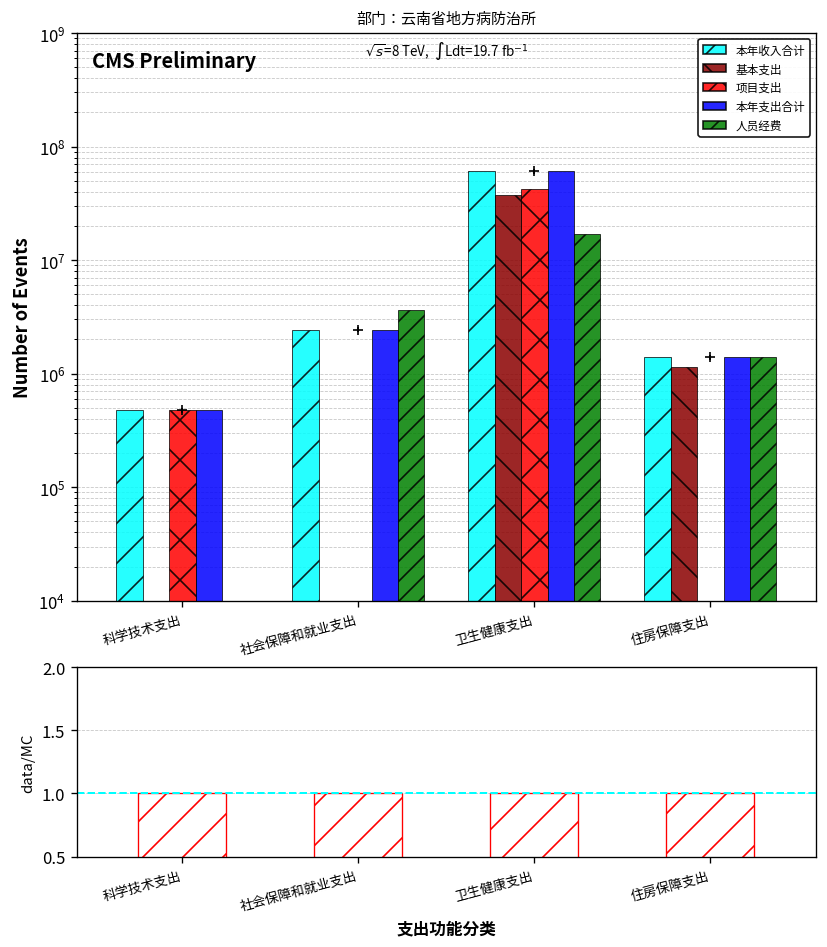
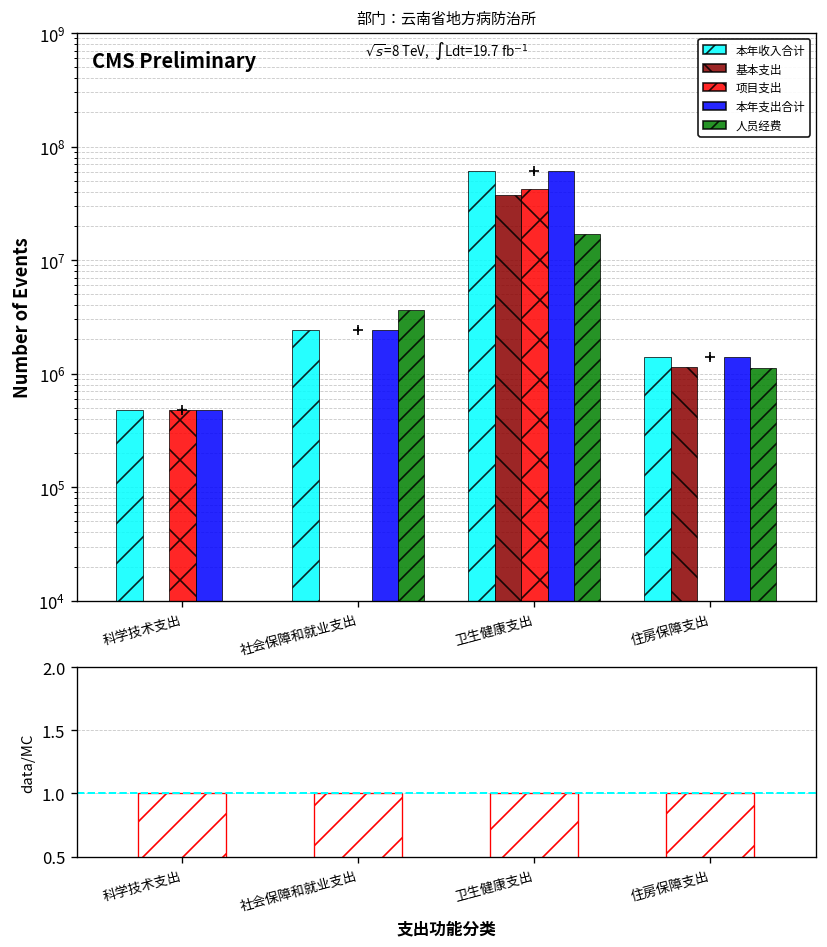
部门：云南省地方病防治所, 人员经费, 住房保障支出: 1400000 -> 1100000
